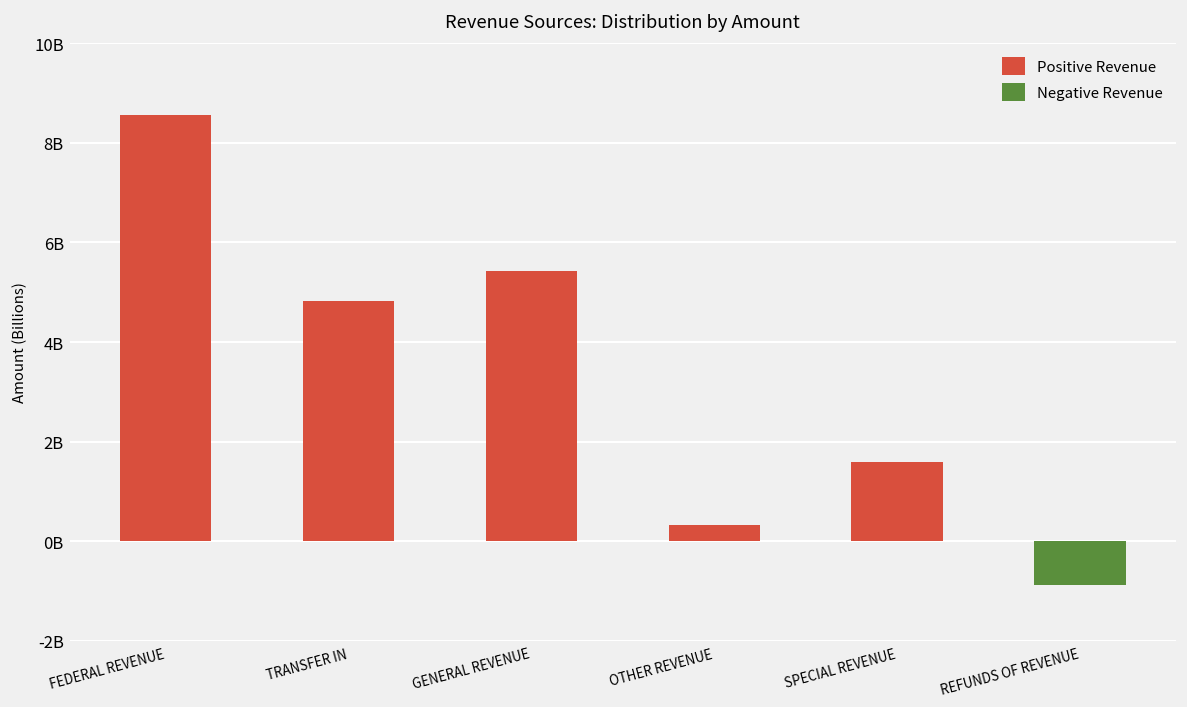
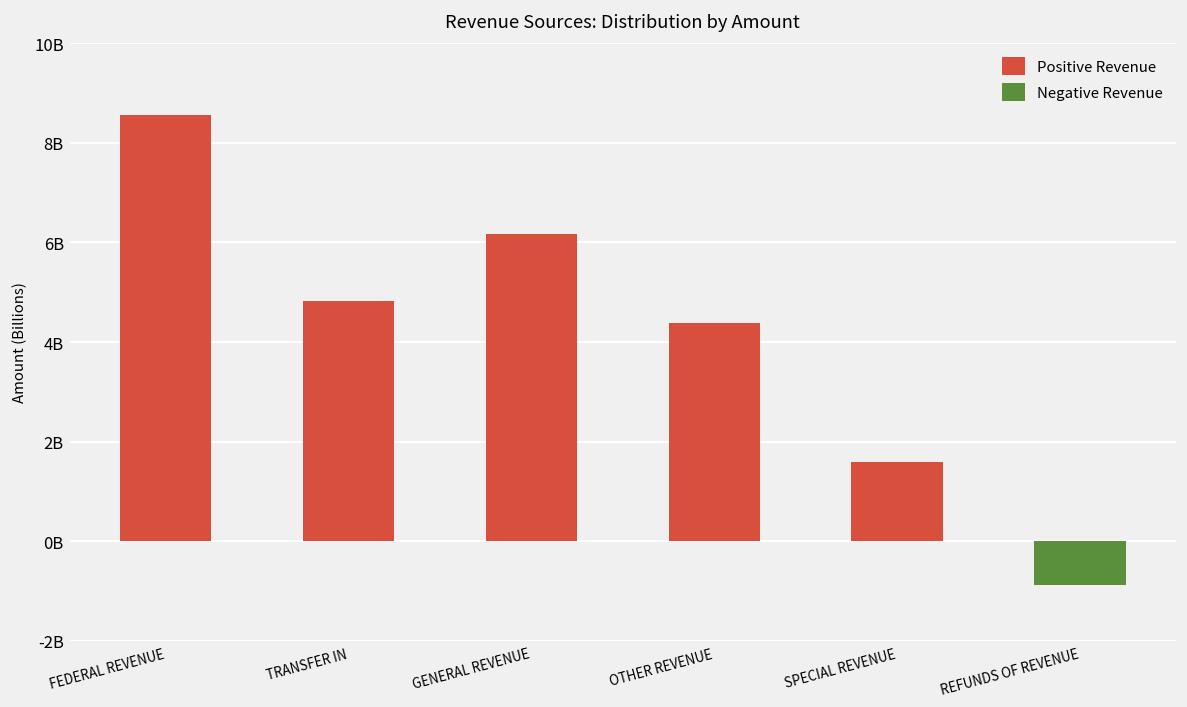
Positive Revenue, GENERAL REVENUE: 5400000000 -> 6200000000
Positive Revenue, OTHER REVENUE: 300000000 -> 4400000000
